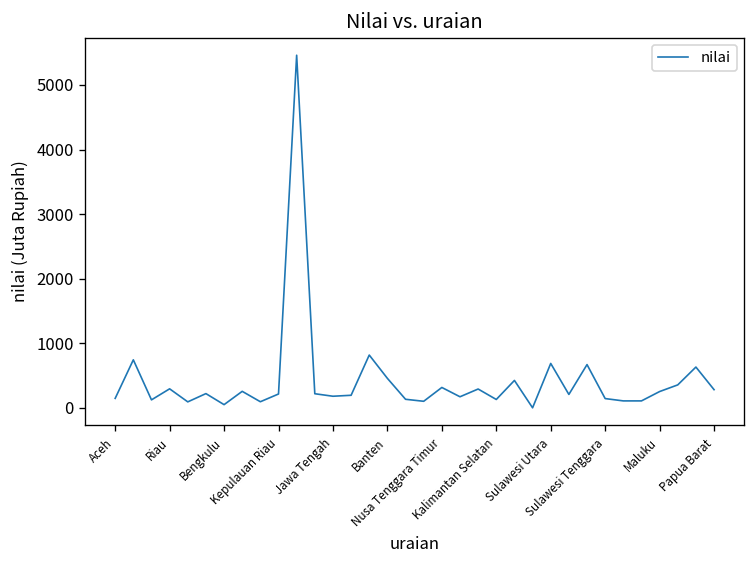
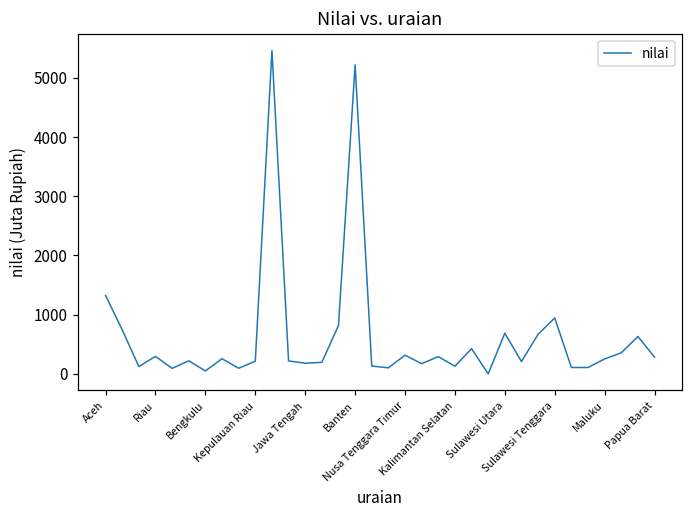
Aceh: 100 -> 1300
Banten: 500 -> 5200
Sulawesi Tenggara: 100 -> 900
